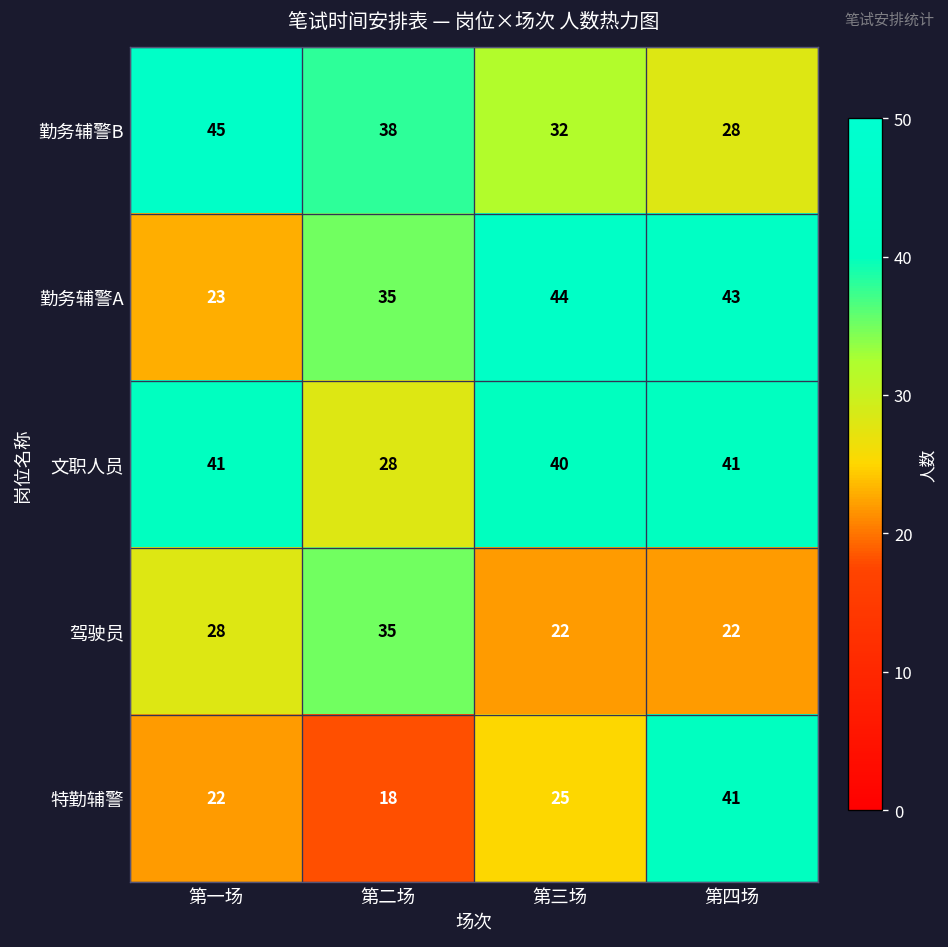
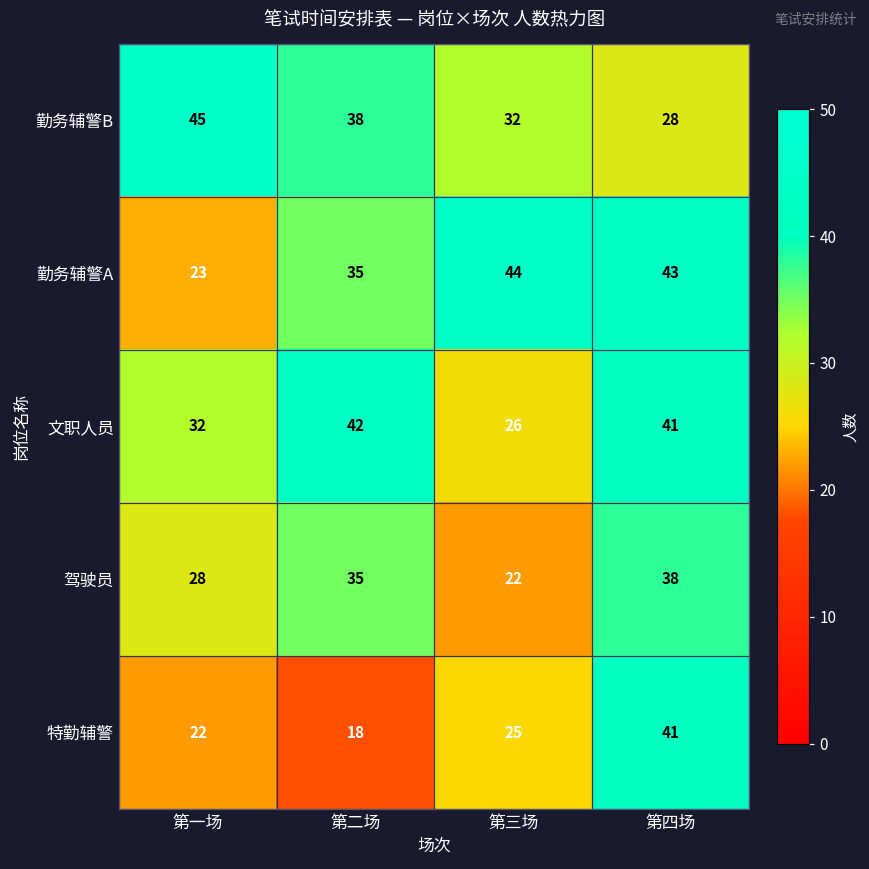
文职人员, 第一场: 41 -> 32
文职人员, 第二场: 28 -> 42
文职人员, 第三场: 40 -> 26
驾驶员, 第四场: 22 -> 38
